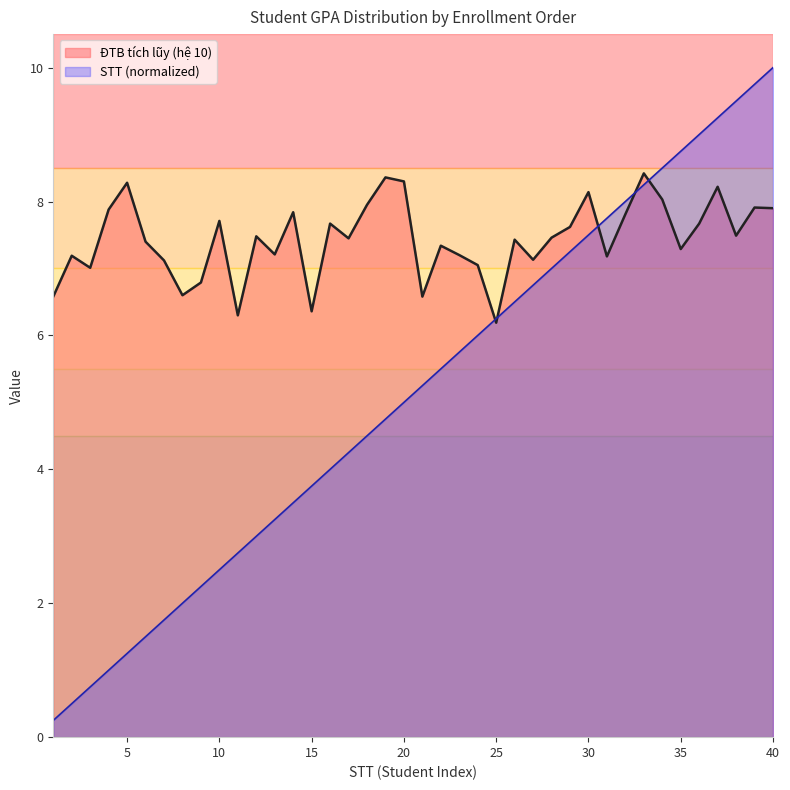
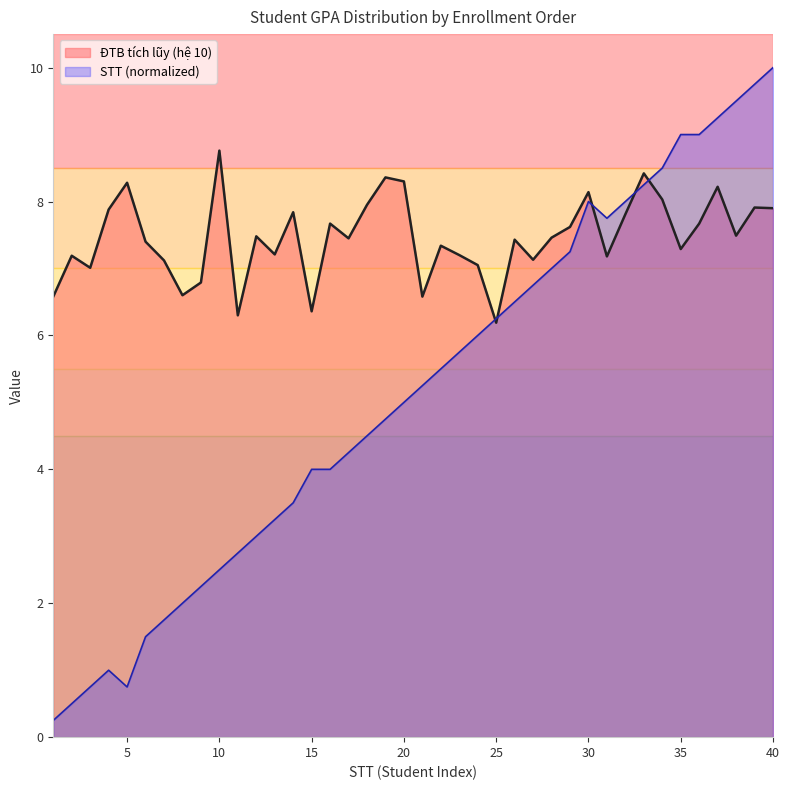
STT (normalized), 5: 1.3 -> 0.8
ĐTB tích lũy (hệ 10), 10: 7.7 -> 8.8
STT (normalized), 15: 3.8 -> 4.0
STT (normalized), 30: 7.5 -> 8.0
STT (normalized), 35: 8.8 -> 9.0
